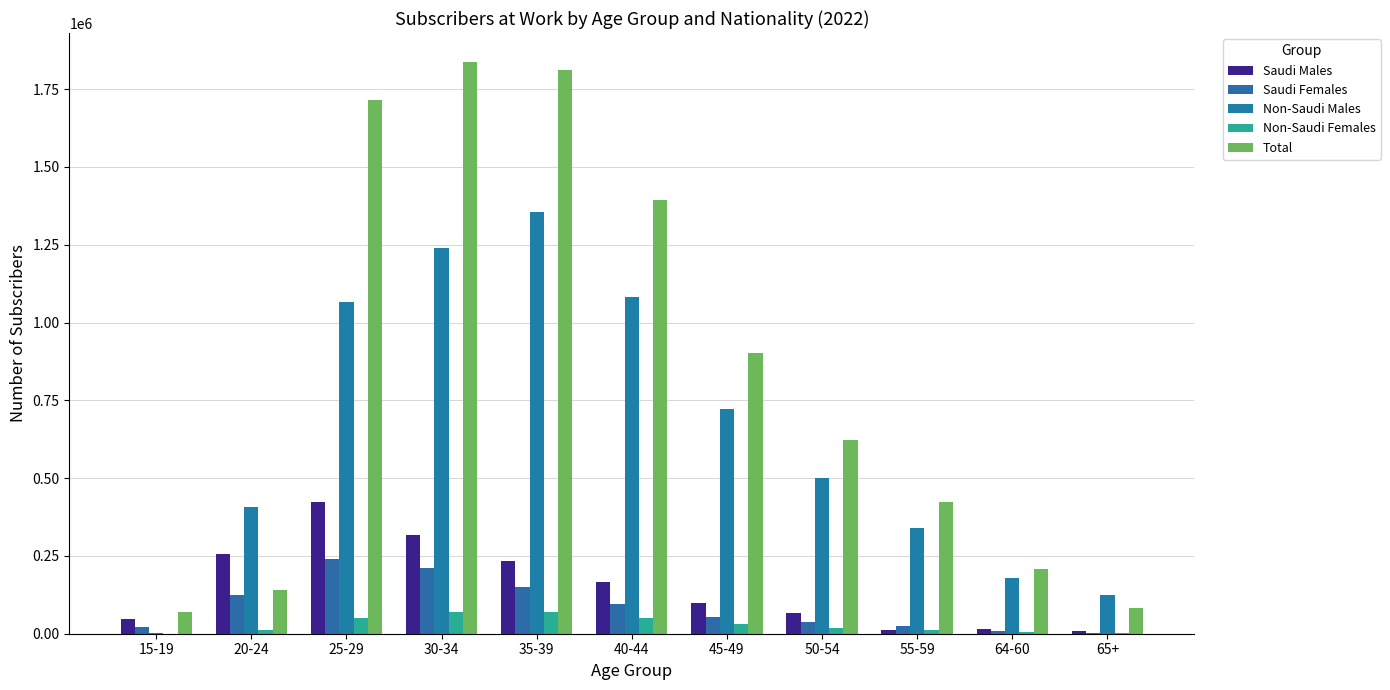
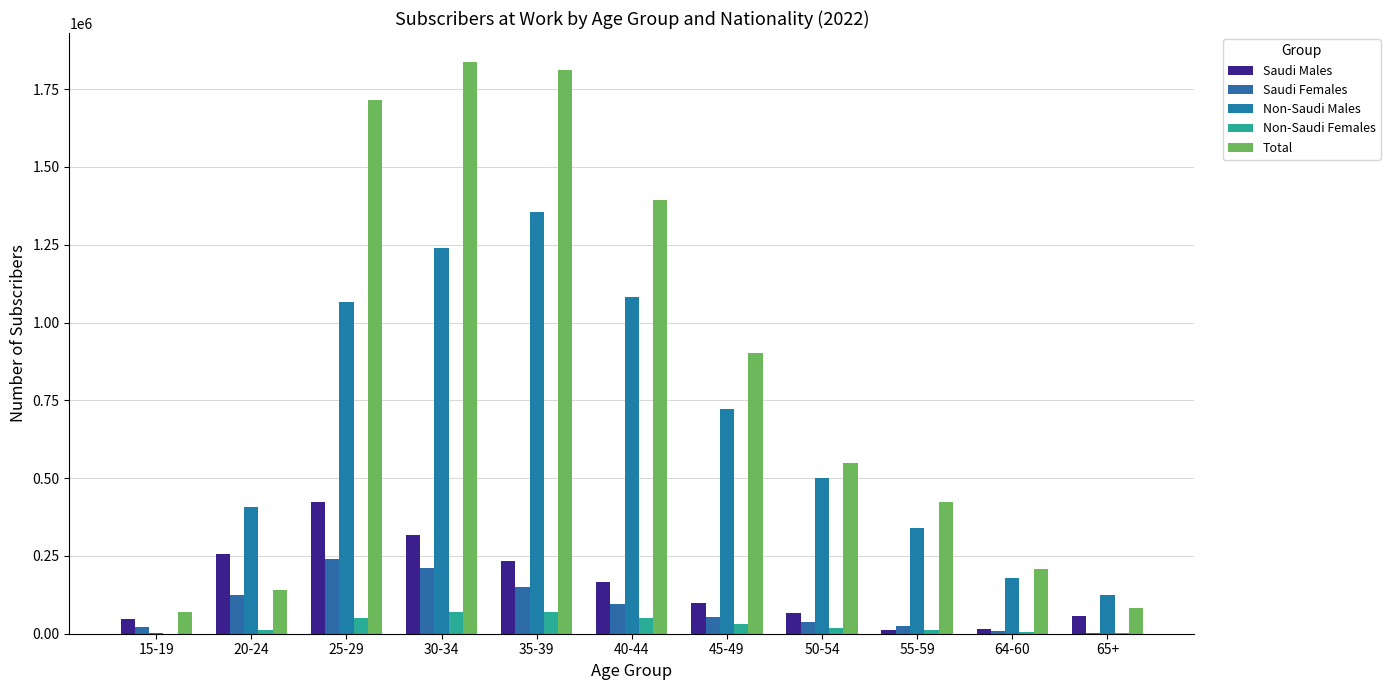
Total, 50-54: 620000 -> 550000
Saudi Males, 65+: 10000 -> 60000
